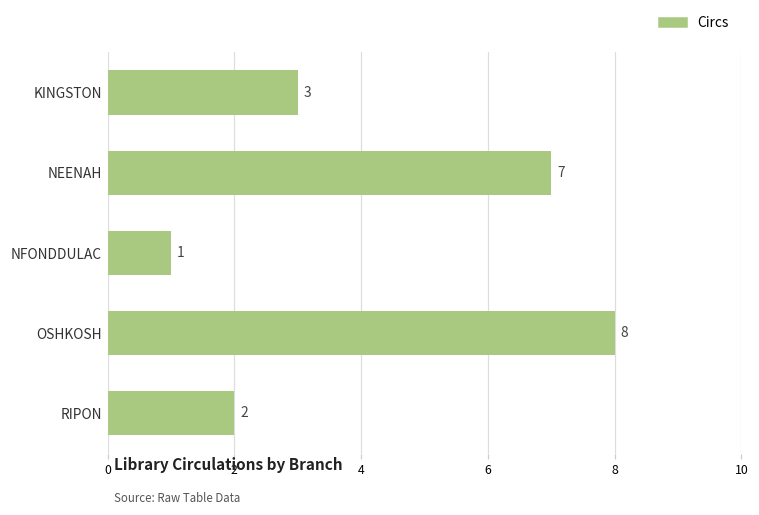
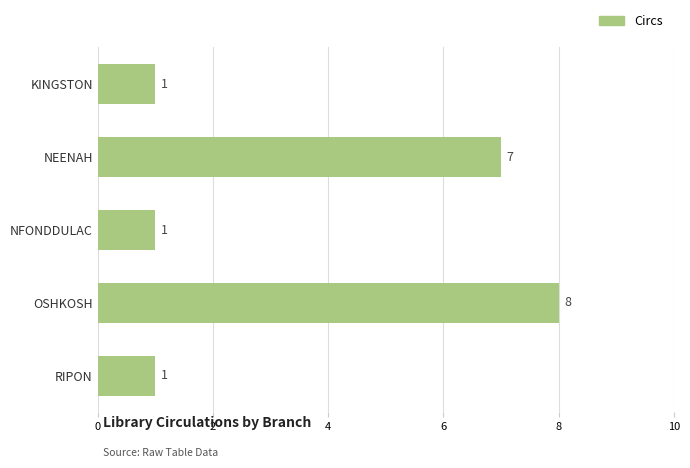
KINGSTON: 3 -> 1
RIPON: 2 -> 1
